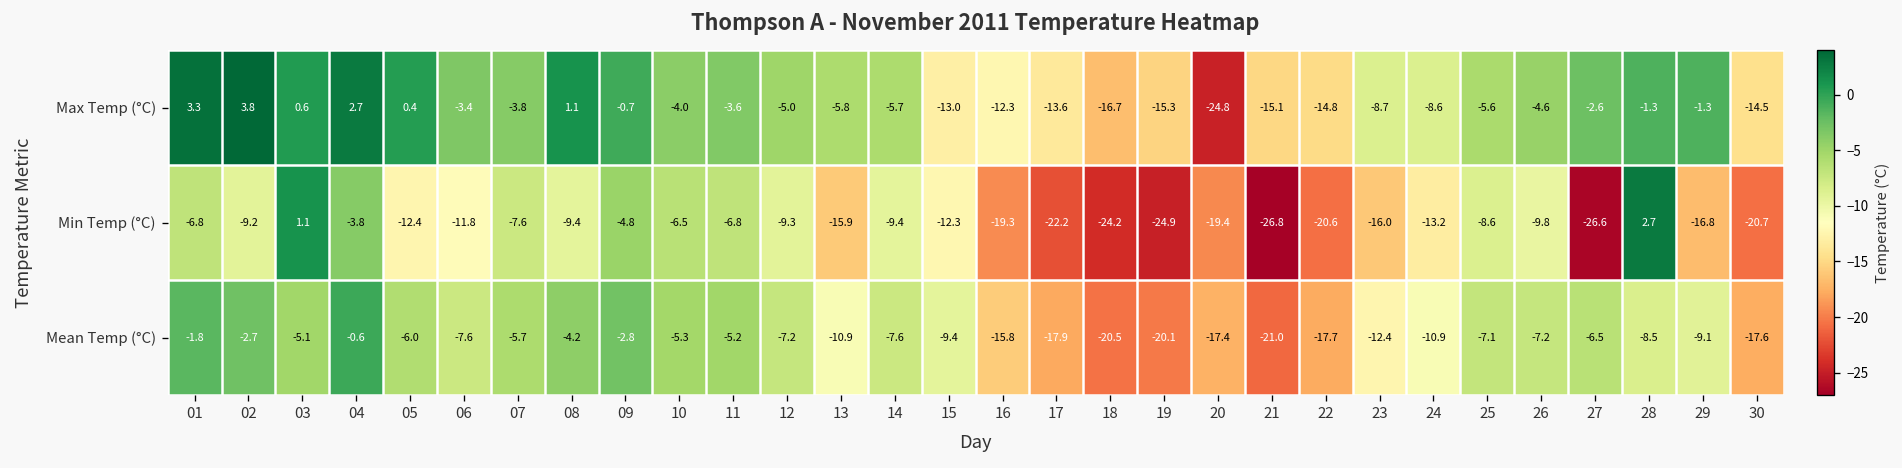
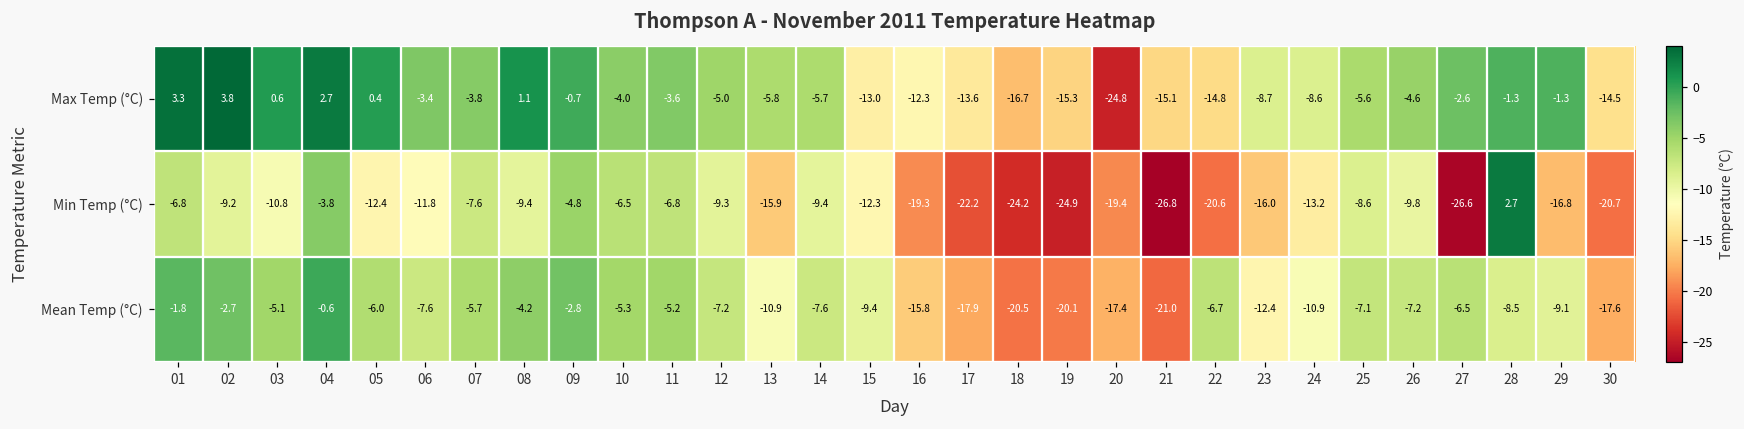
Min Temp (°C), 03: 1.1 -> -10.8
Mean Temp (°C), 22: -17.7 -> -6.7
